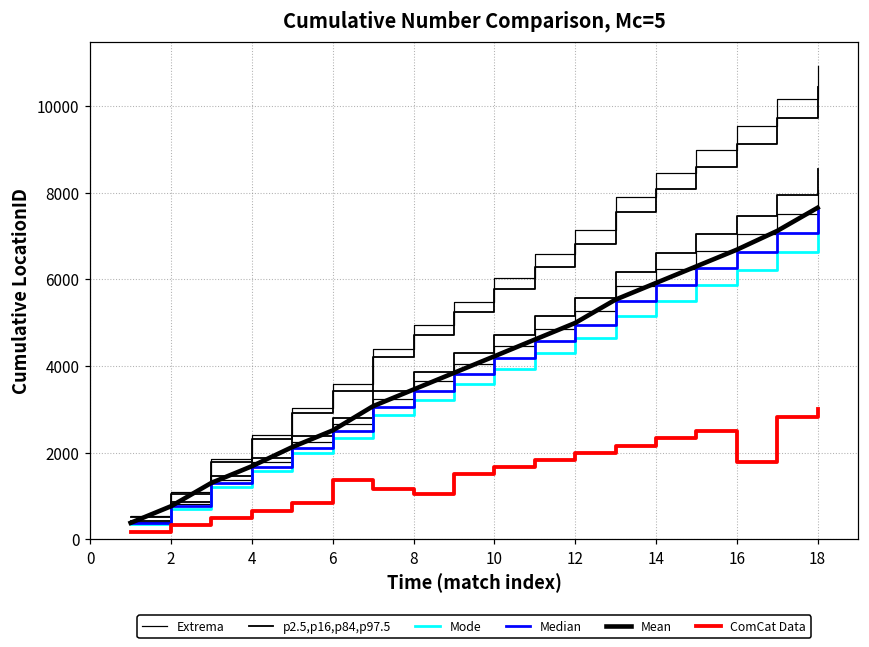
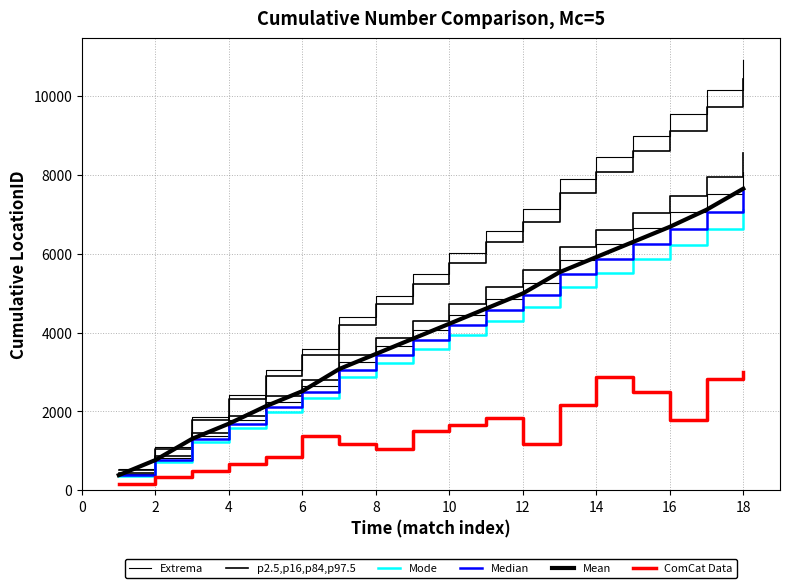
ComCat Data, 12: 2000 -> 1200
ComCat Data, 14: 2300 -> 2900
